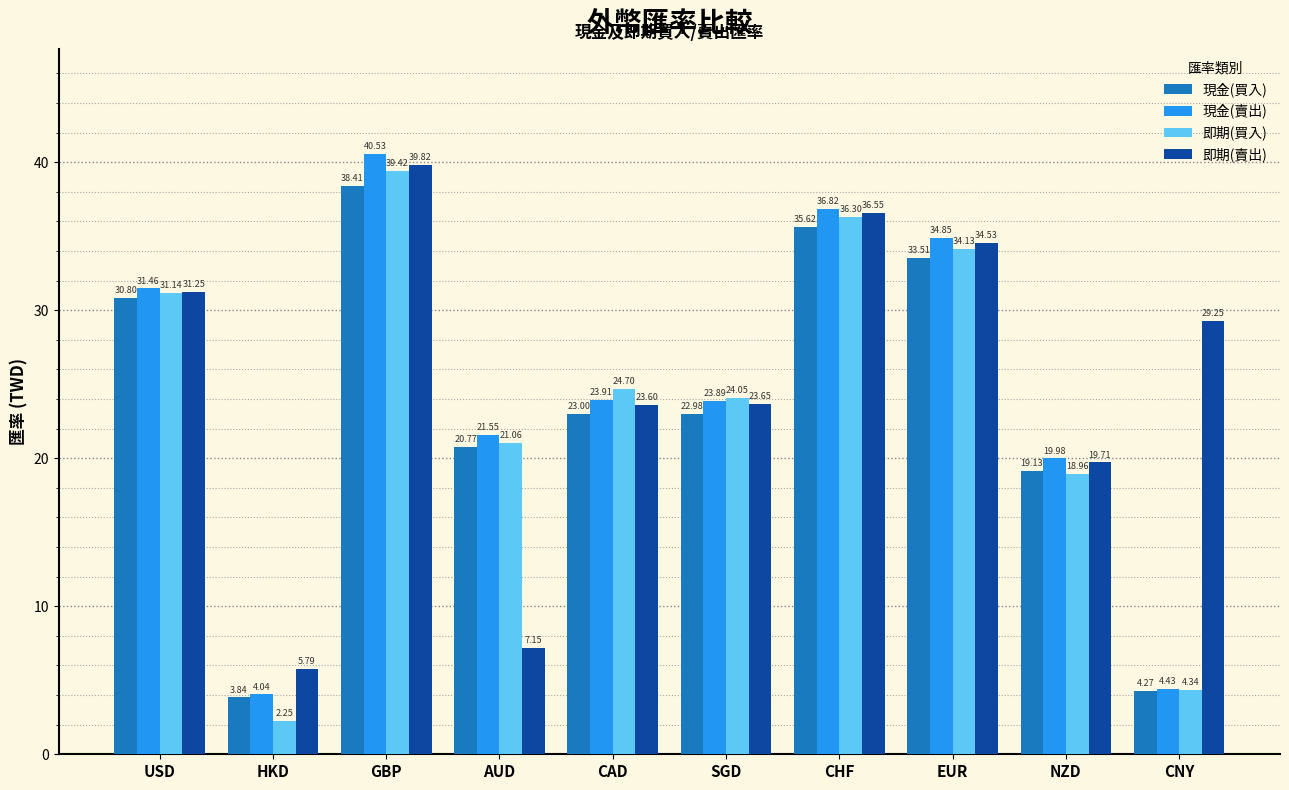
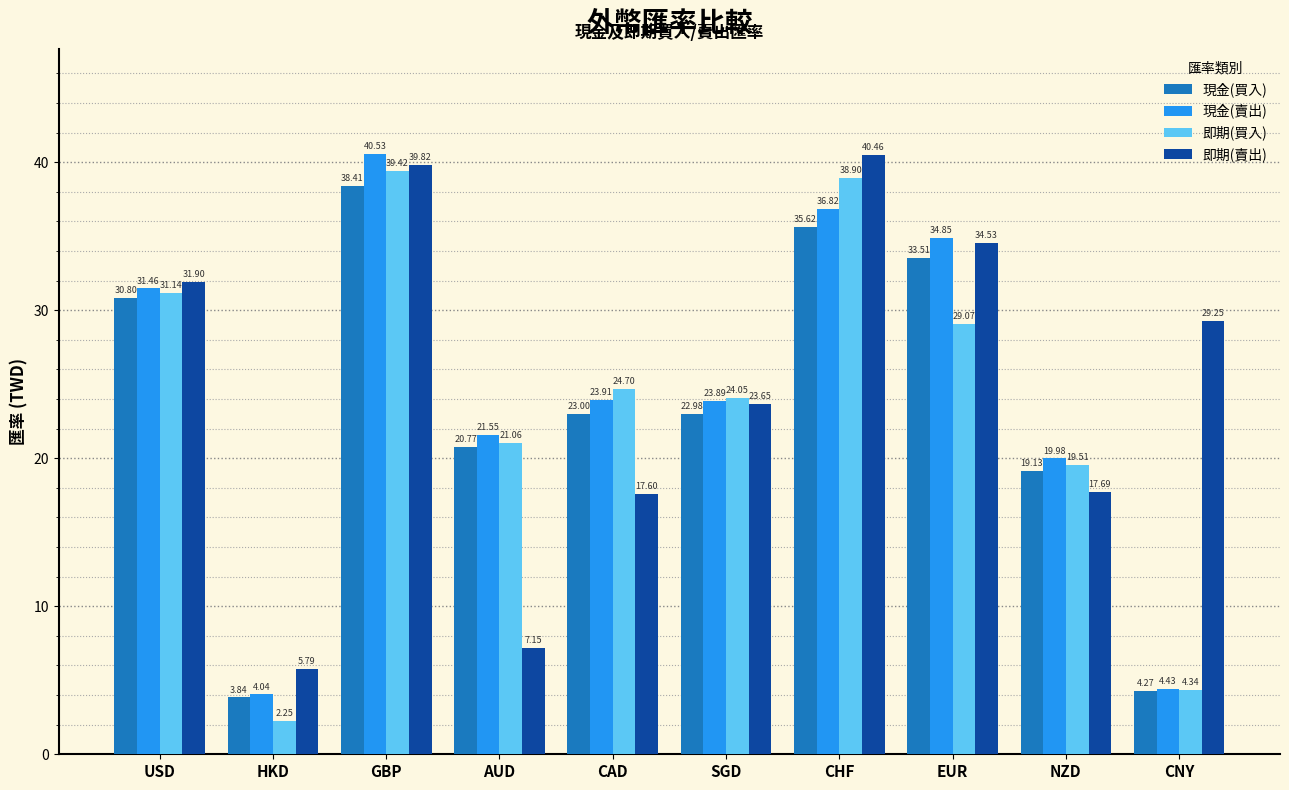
即期(賣出), USD: 31.25 -> 31.90
即期(賣出), CAD: 23.60 -> 17.60
即期(買入), CHF: 36.30 -> 38.90
即期(賣出), CHF: 36.55 -> 40.46
即期(買入), EUR: 34.13 -> 29.07
即期(買入), NZD: 18.96 -> 19.51
即期(賣出), NZD: 19.71 -> 17.69
